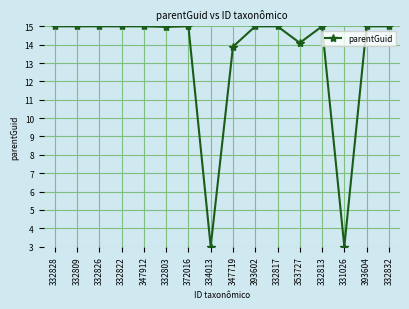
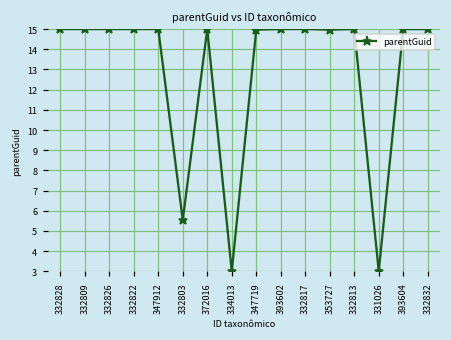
332803: 15.0 -> 5.5
347719: 13.9 -> 15.0
353727: 14.1 -> 15.0
